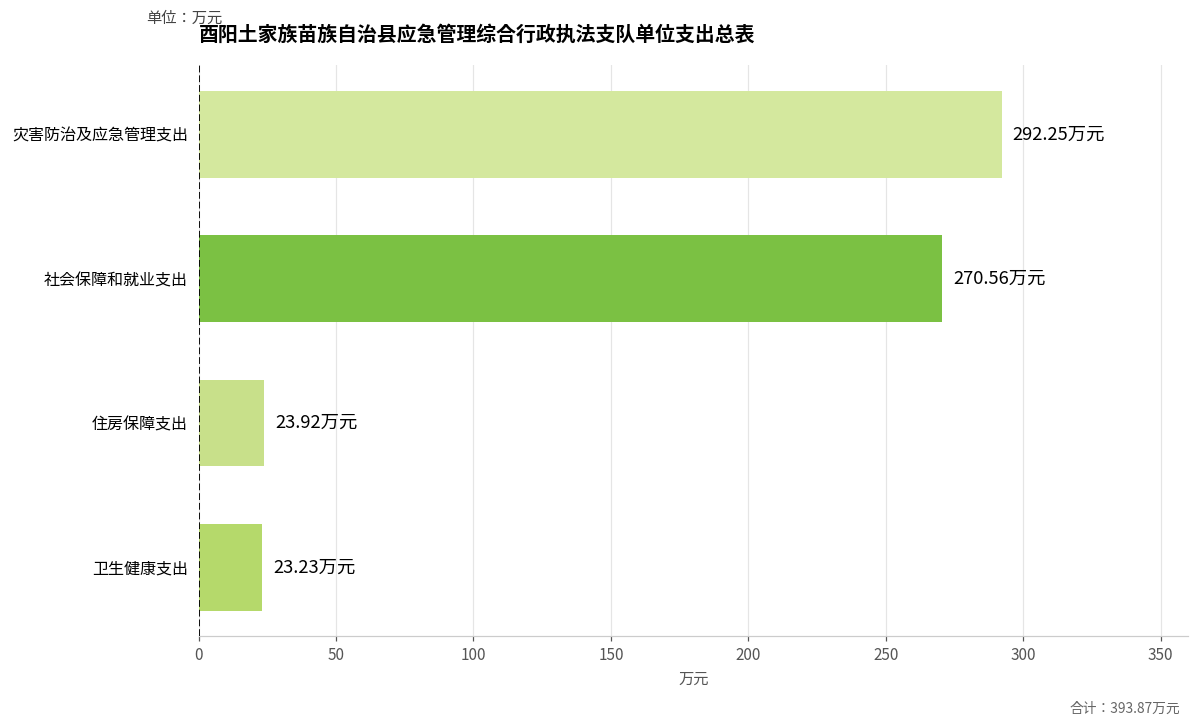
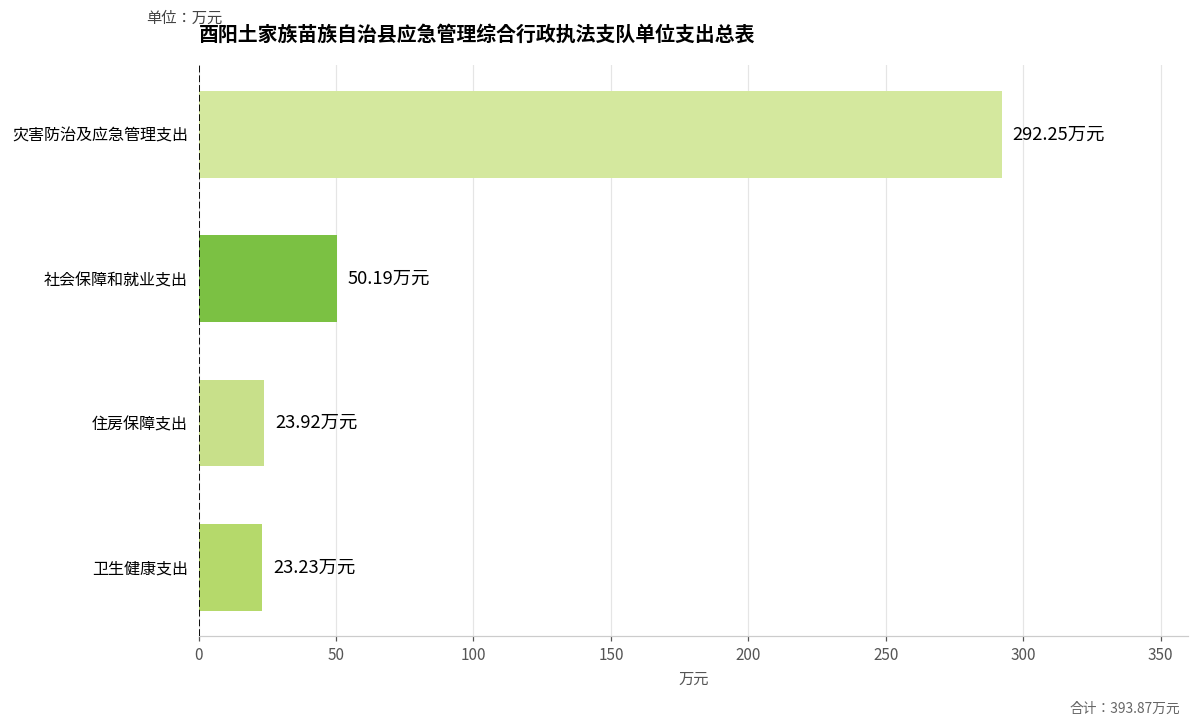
社会保障和就业支出: 270.56 -> 50.19
